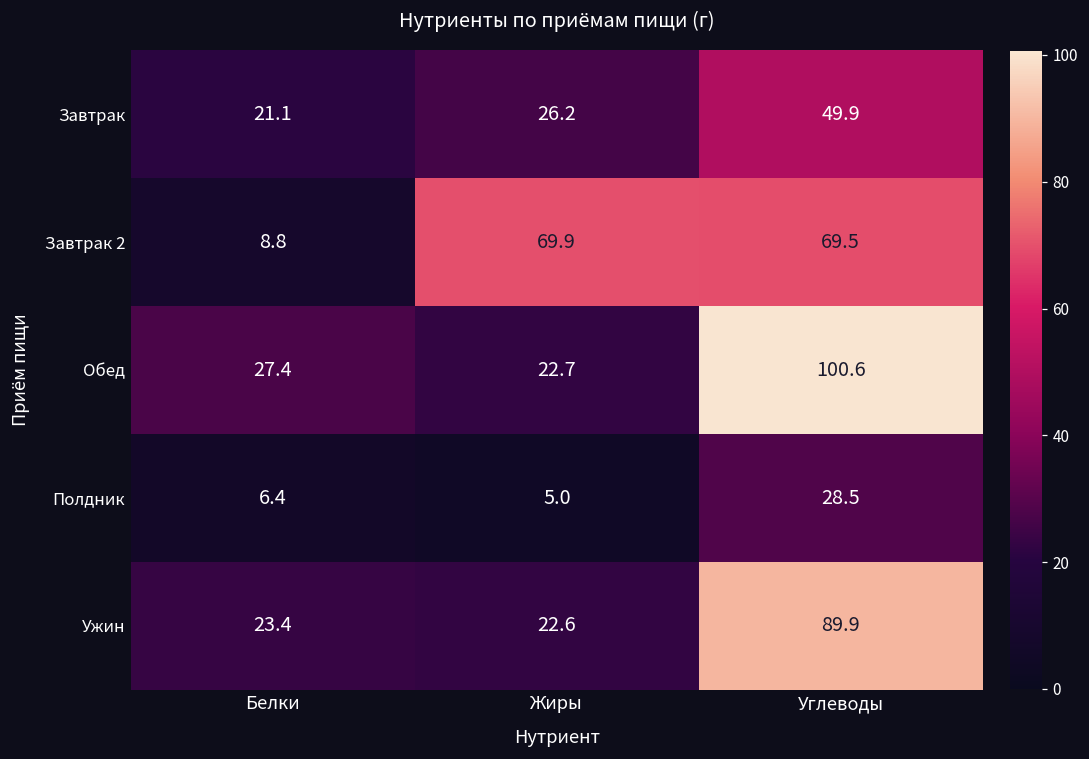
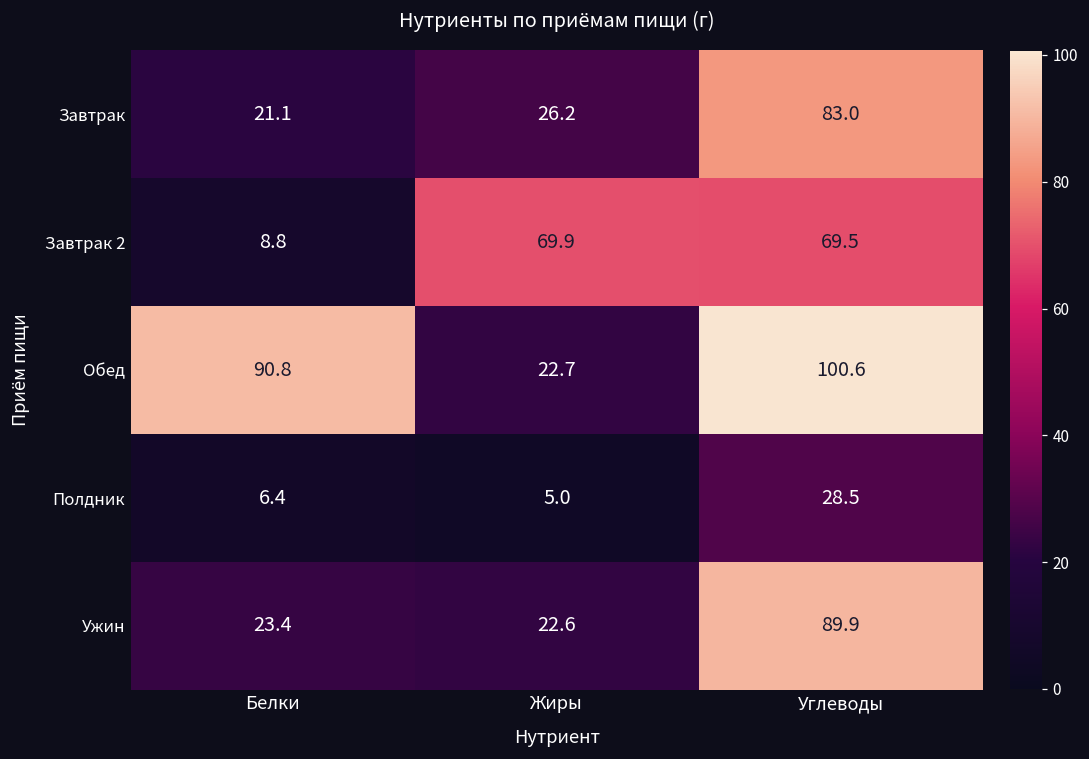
Завтрак, Углеводы: 49.9 -> 83.0
Обед, Белки: 27.4 -> 90.8
